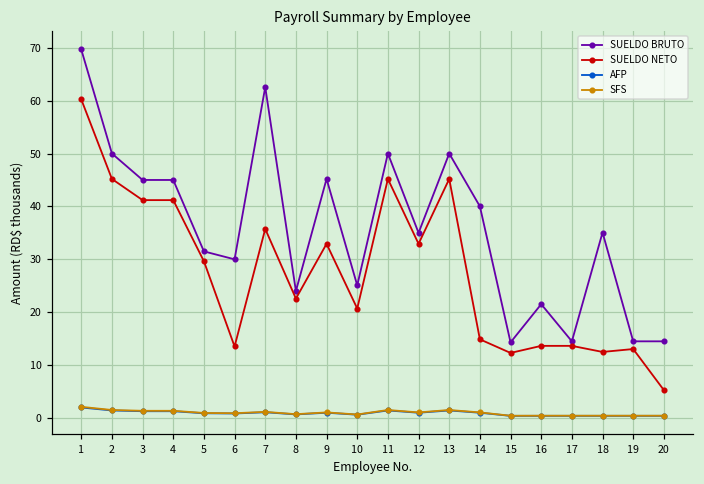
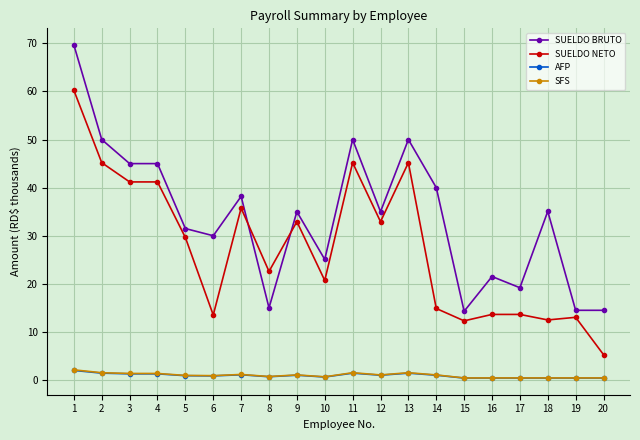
SUELDO BRUTO, 7: 63 -> 38
SUELDO BRUTO, 8: 24 -> 15
SUELDO BRUTO, 9: 45 -> 35
SUELDO BRUTO, 17: 15 -> 19
